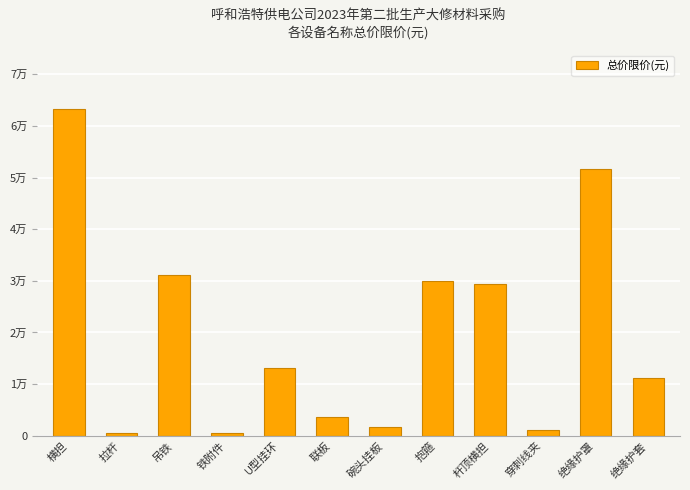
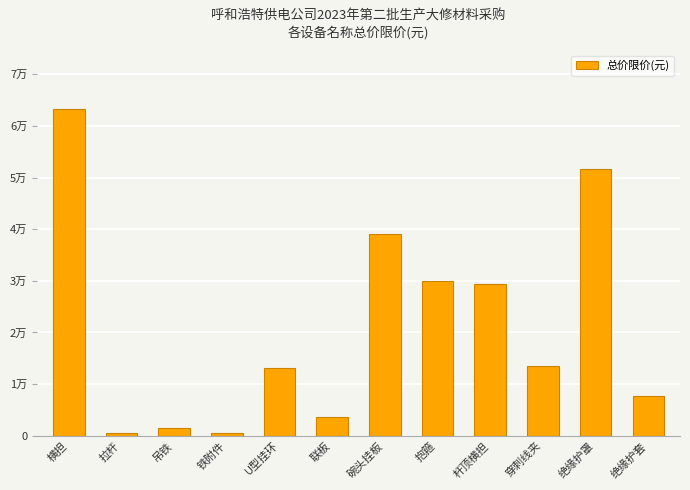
吊铁: 3.1万 -> 0.1万
碗头挂板: 0.2万 -> 3.9万
穿刺线夹: 0.1万 -> 1.3万
绝缘护套: 1.1万 -> 0.8万
